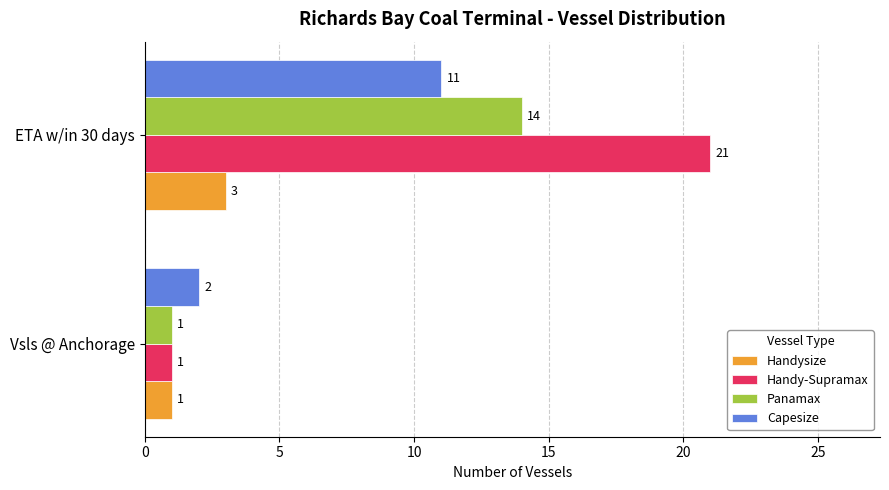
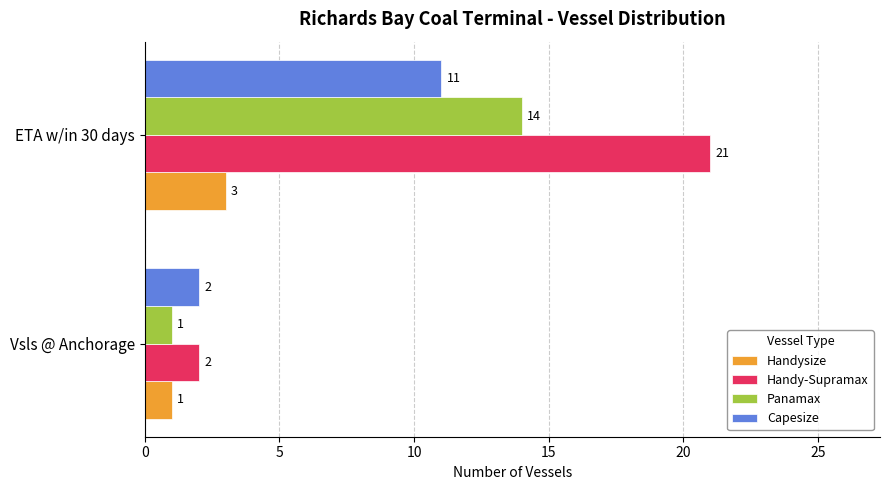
Handy-Supramax, Vsls @ Anchorage: 1 -> 2
